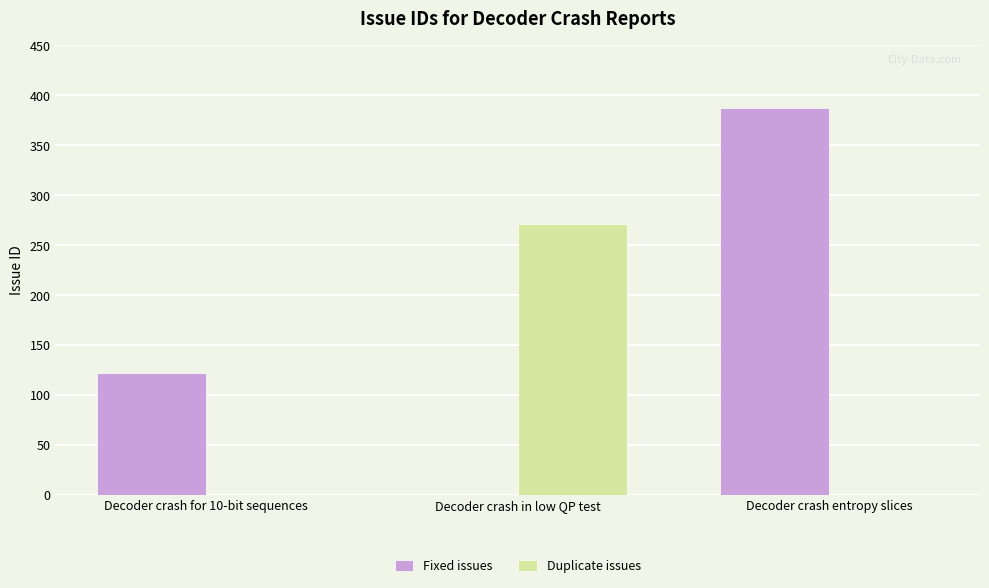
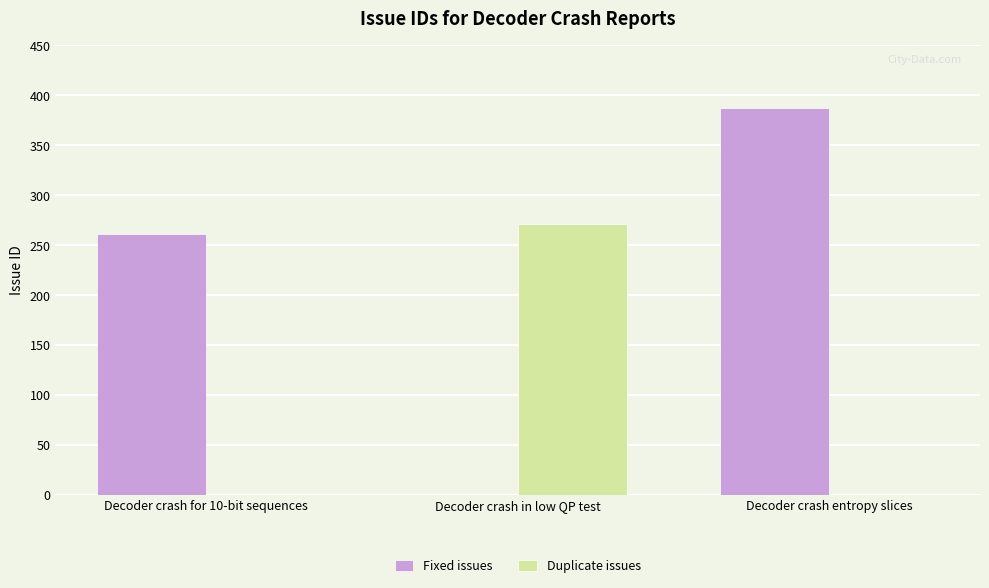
Fixed issues, Decoder crash for 10-bit sequences: 120 -> 260
